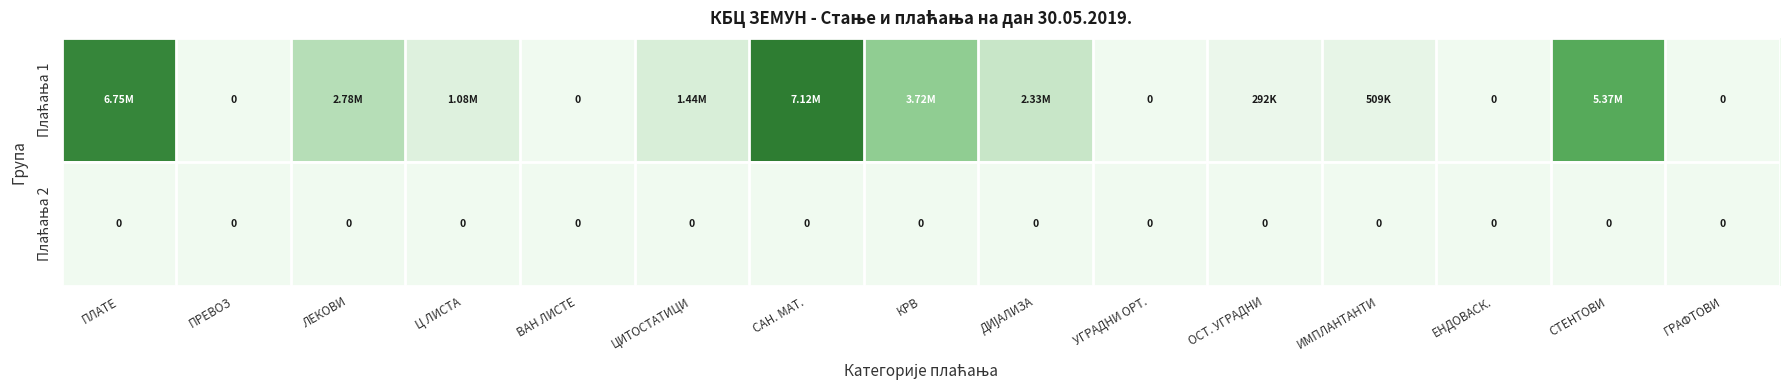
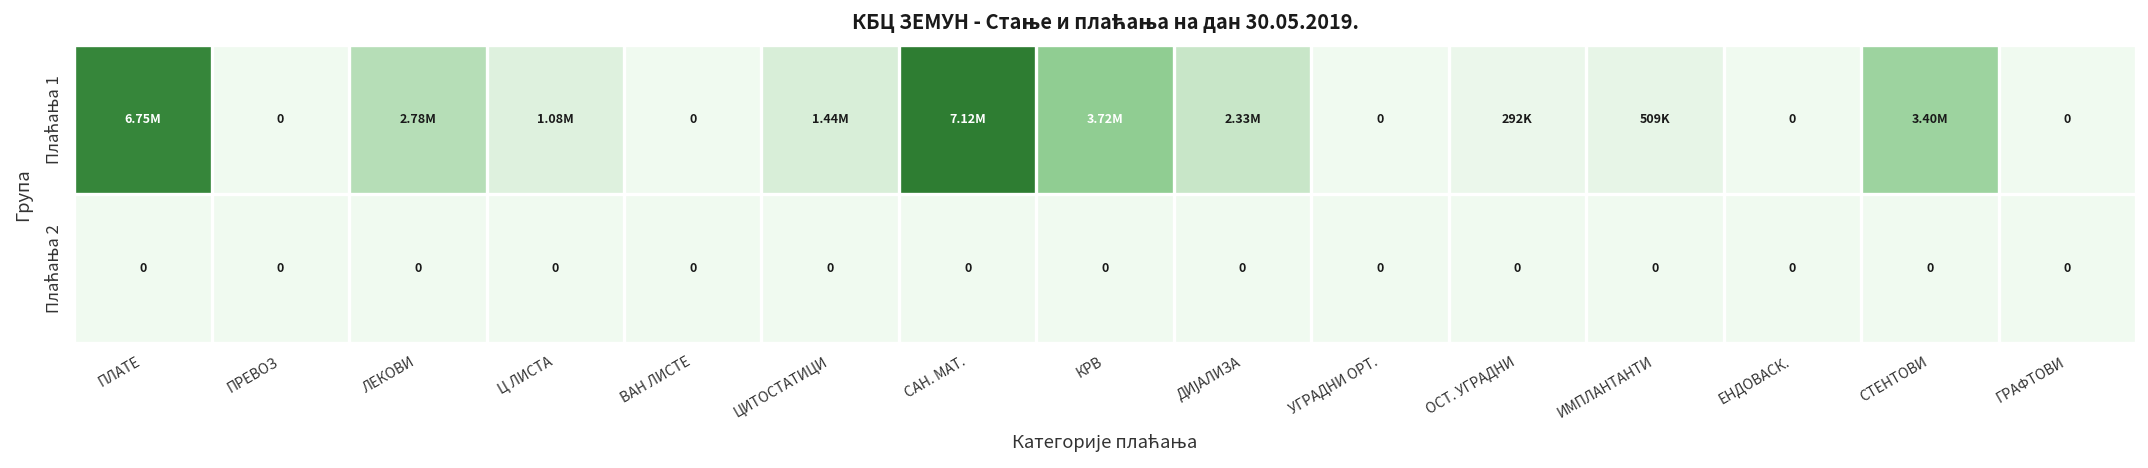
Плаћања 1, СТЕНТОВИ: 5.37M -> 3.40M
